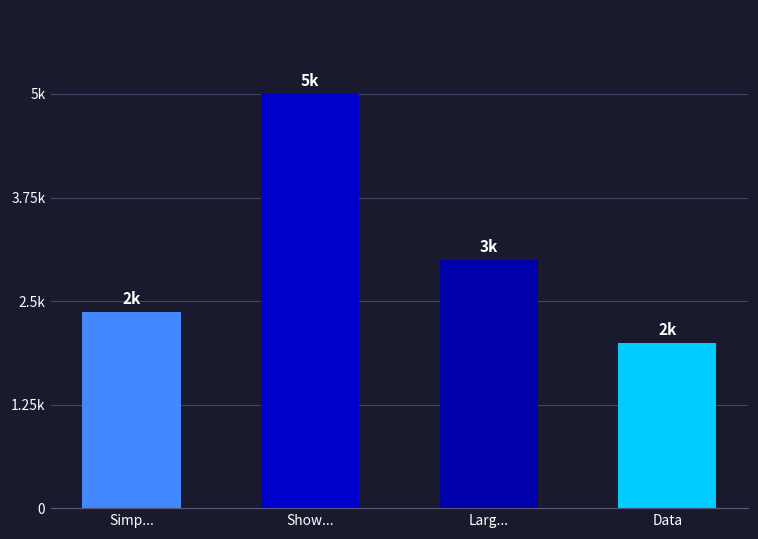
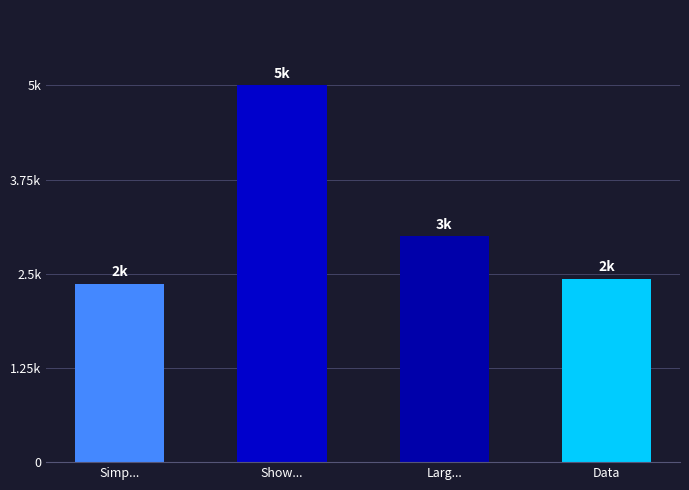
Data: 2000 -> 2400
